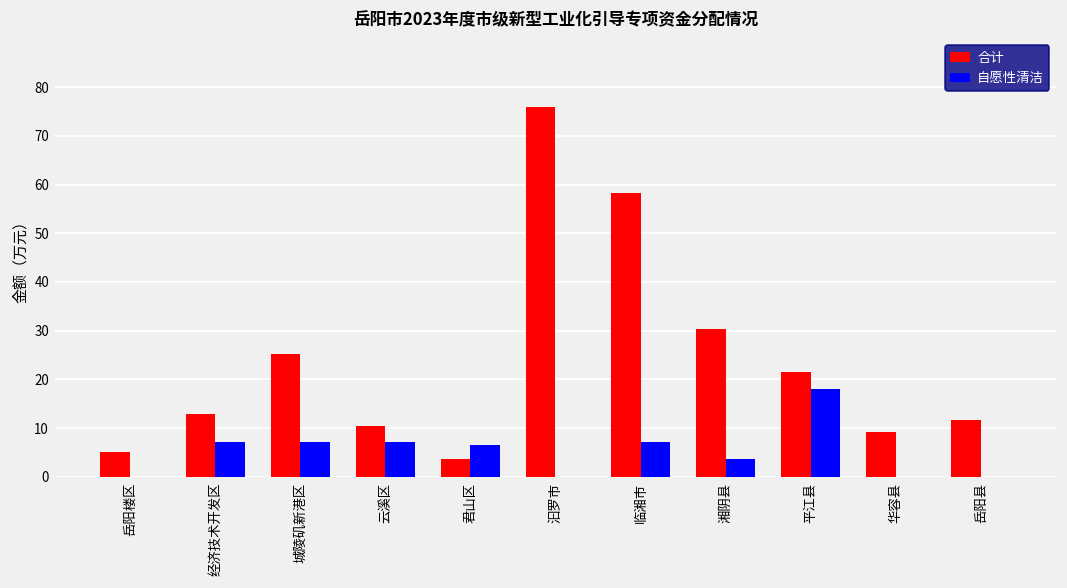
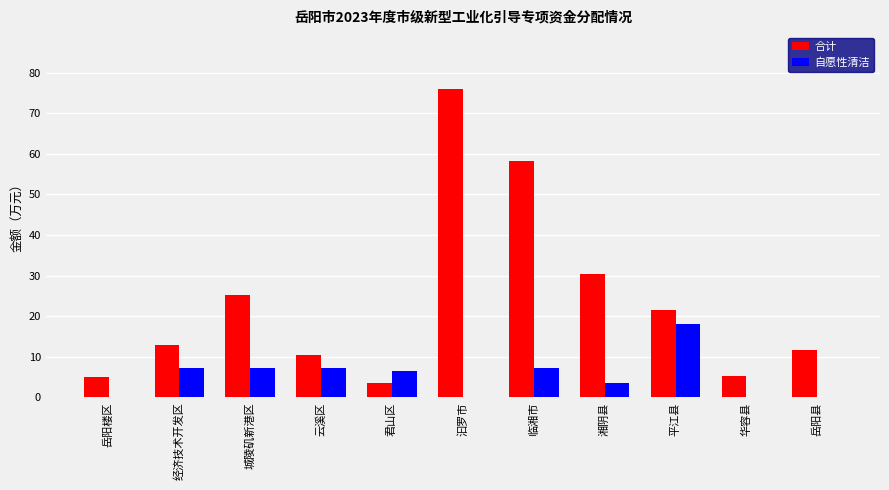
合计, 华容县: 9 -> 5
